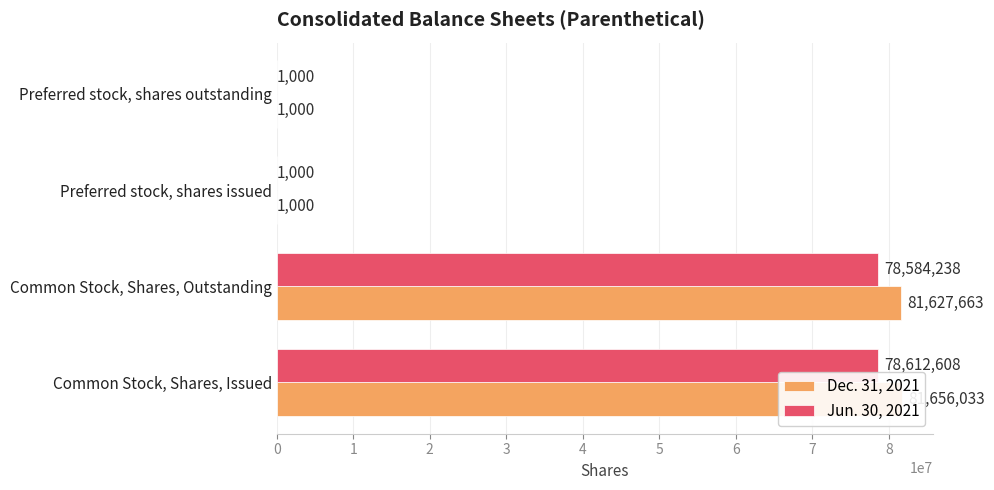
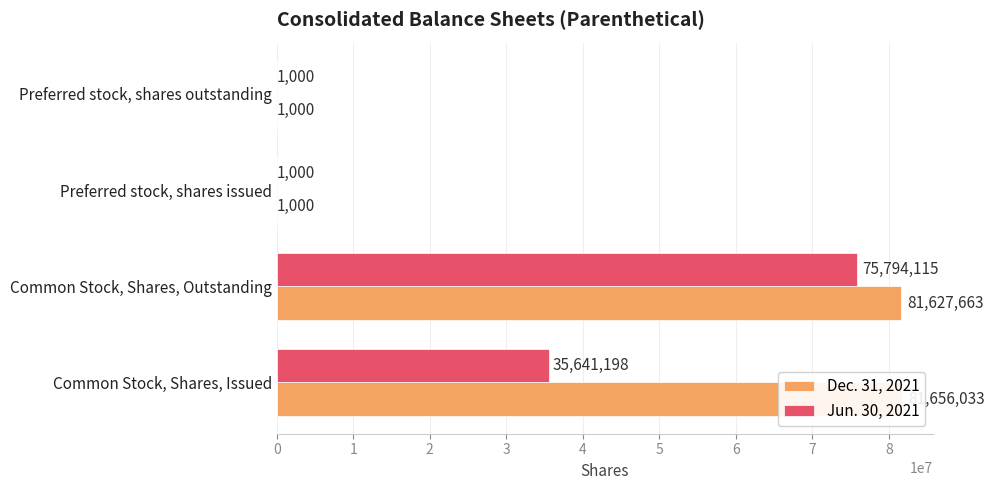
Jun. 30, 2021, Common Stock, Shares, Outstanding: 78,584,238 -> 75,794,115
Jun. 30, 2021, Common Stock, Shares, Issued: 78,612,608 -> 35,641,198
